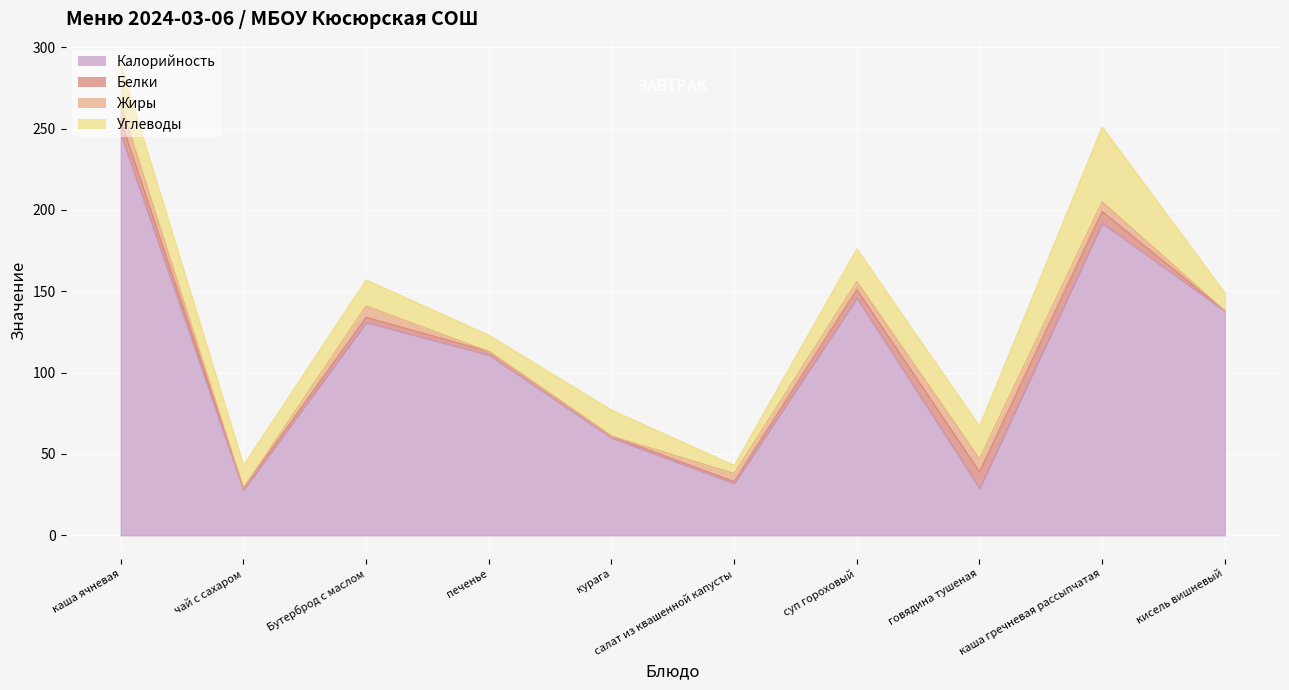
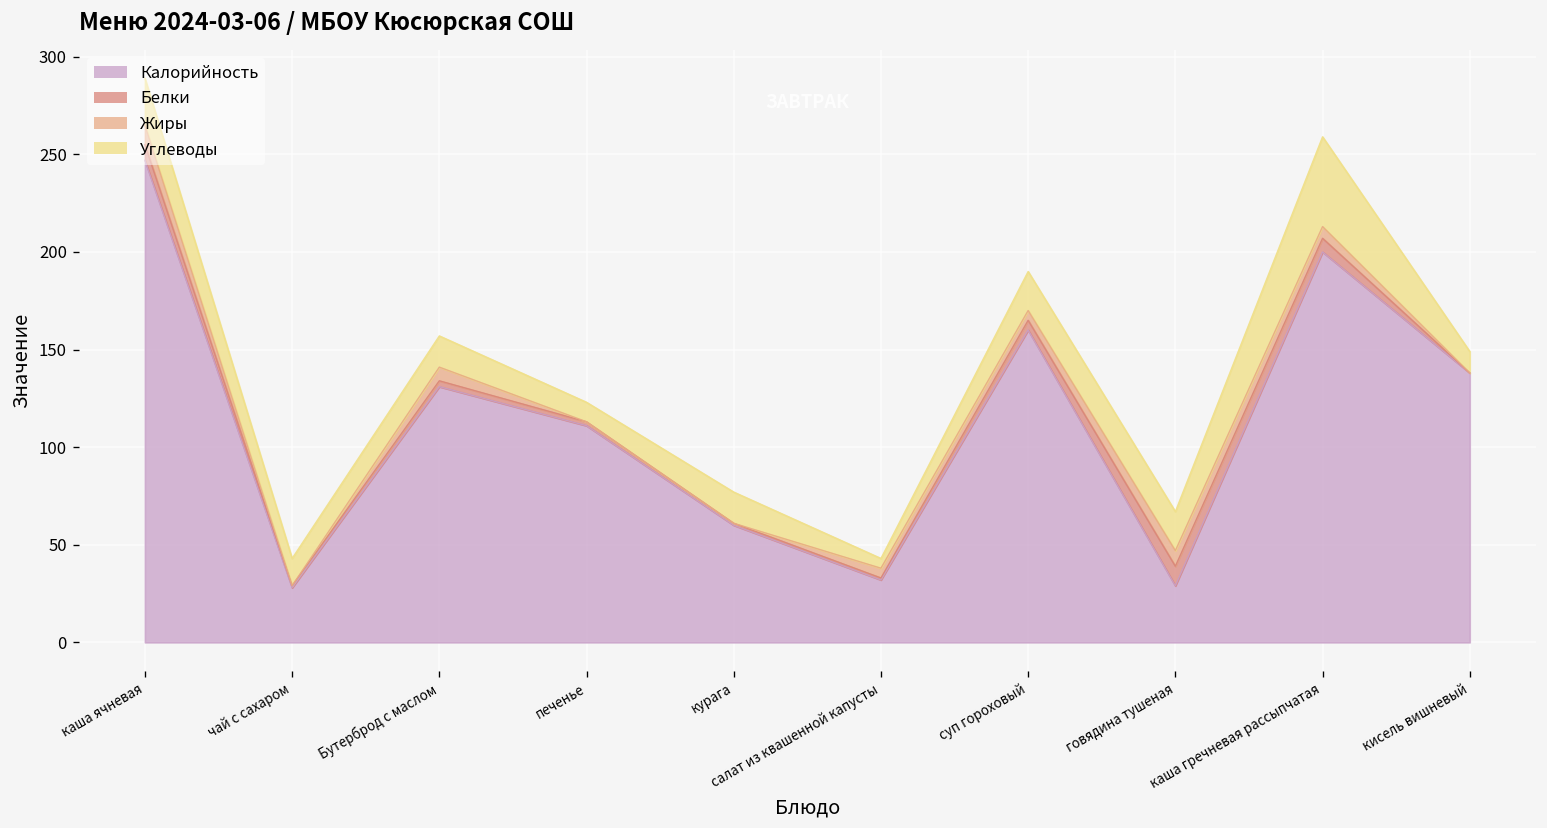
Калорийность, суп гороховый: 146 -> 160
Калорийность, каша гречневая рассыпчатая: 192 -> 200
